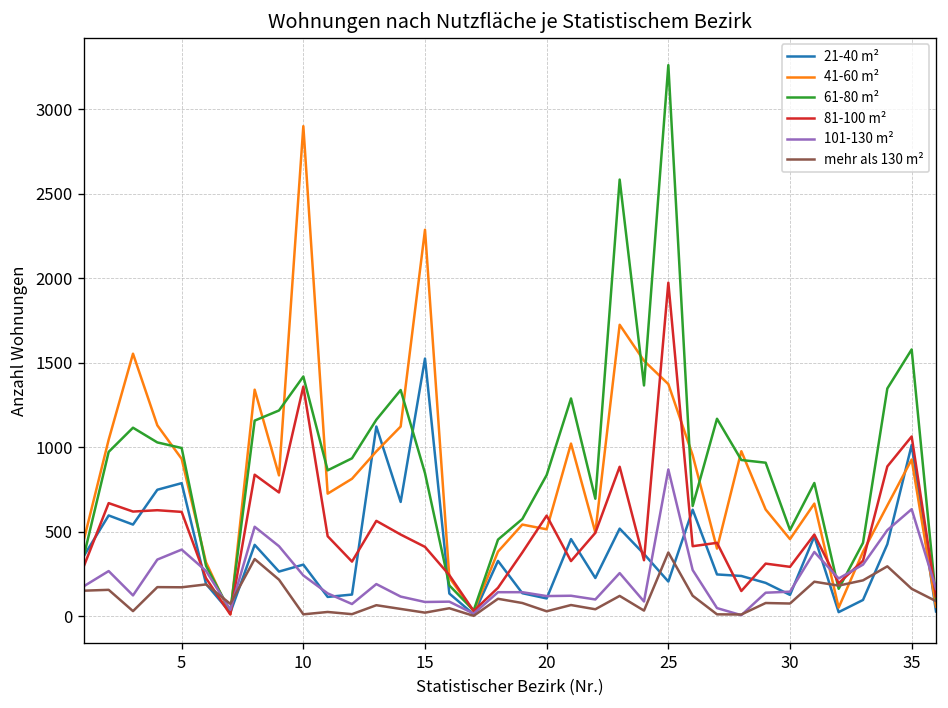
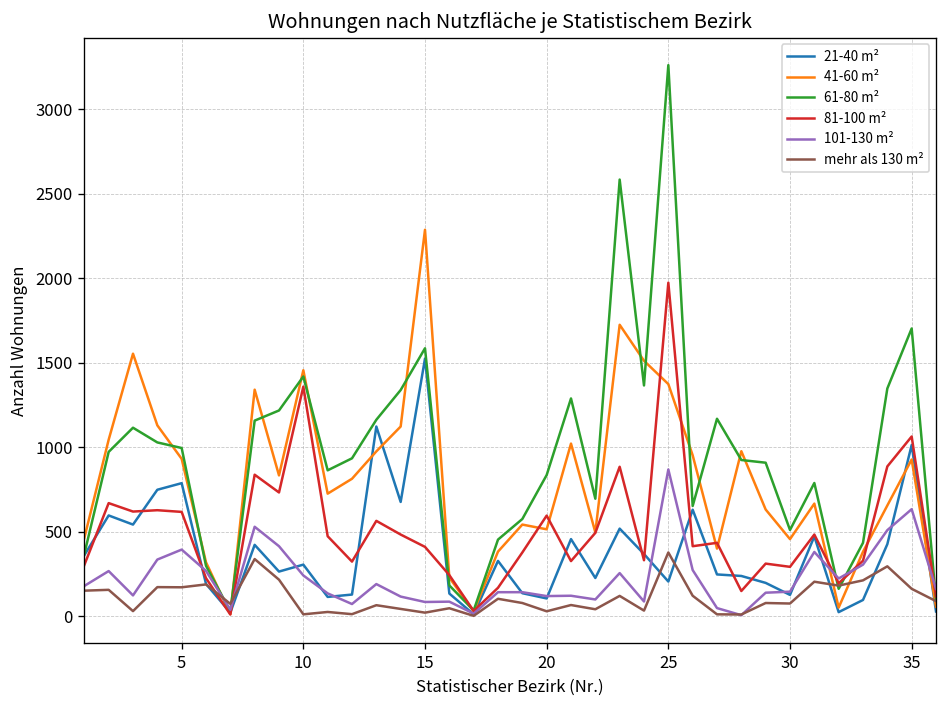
41-60 m², 10: 2900 -> 1460
61-80 m², 15: 850 -> 1590
61-80 m², 35: 1580 -> 1700
